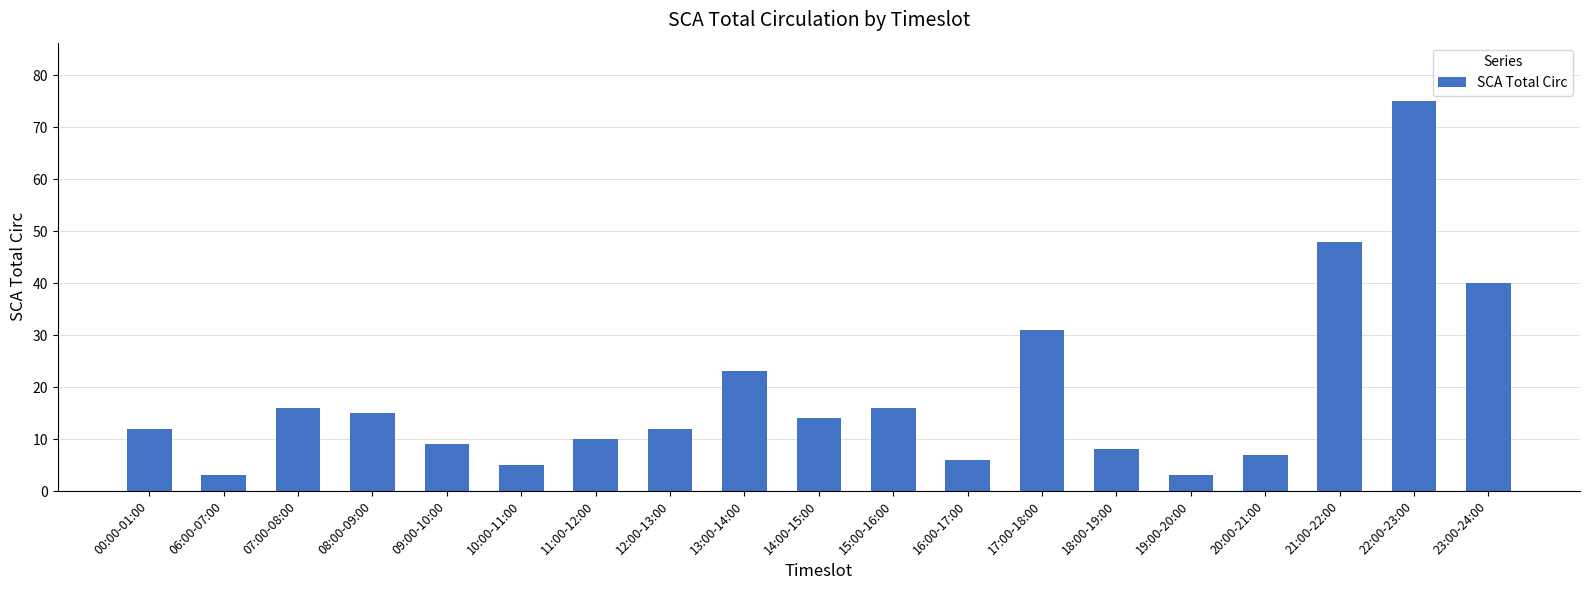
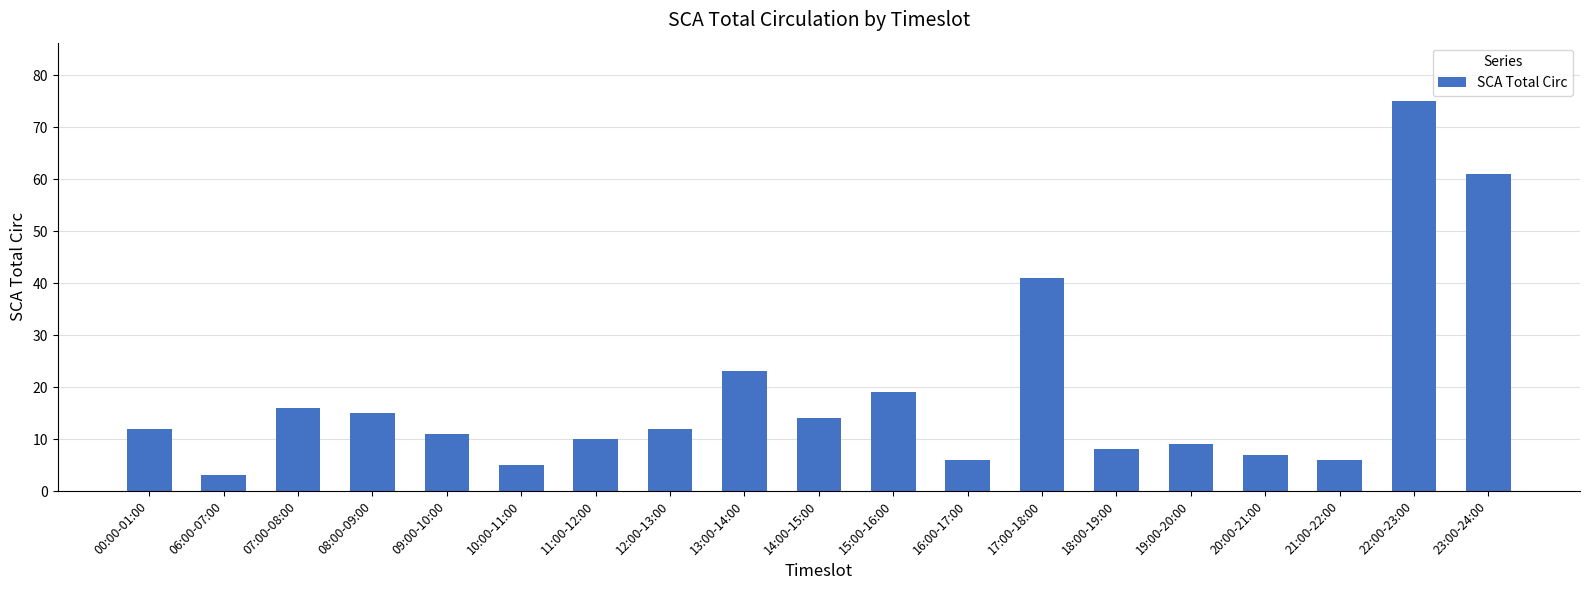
09:00-10:00: 9 -> 11
15:00-16:00: 16 -> 19
17:00-18:00: 31 -> 41
19:00-20:00: 3 -> 9
21:00-22:00: 48 -> 6
23:00-24:00: 40 -> 61
